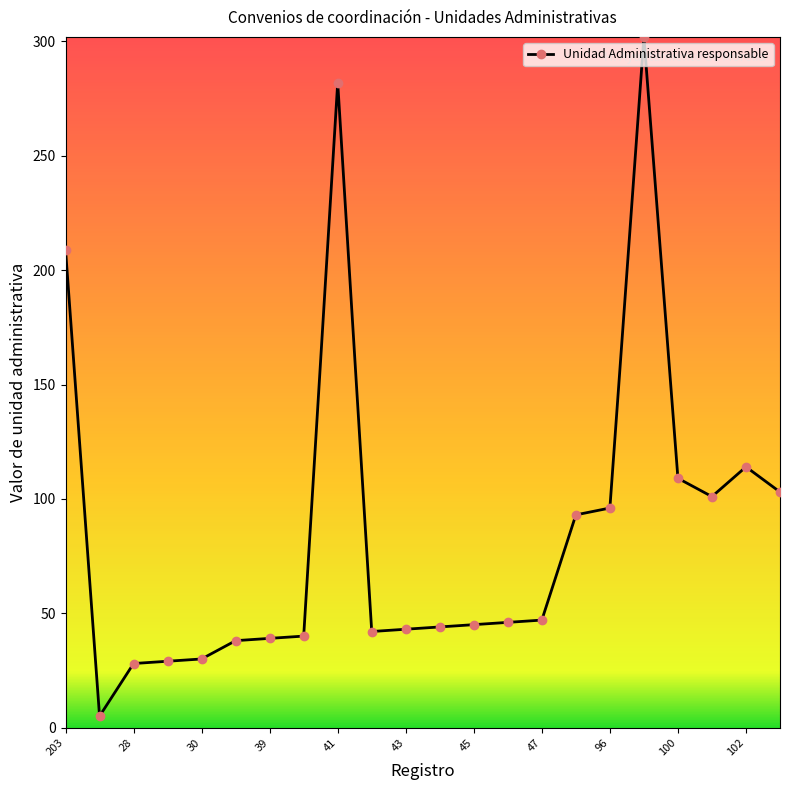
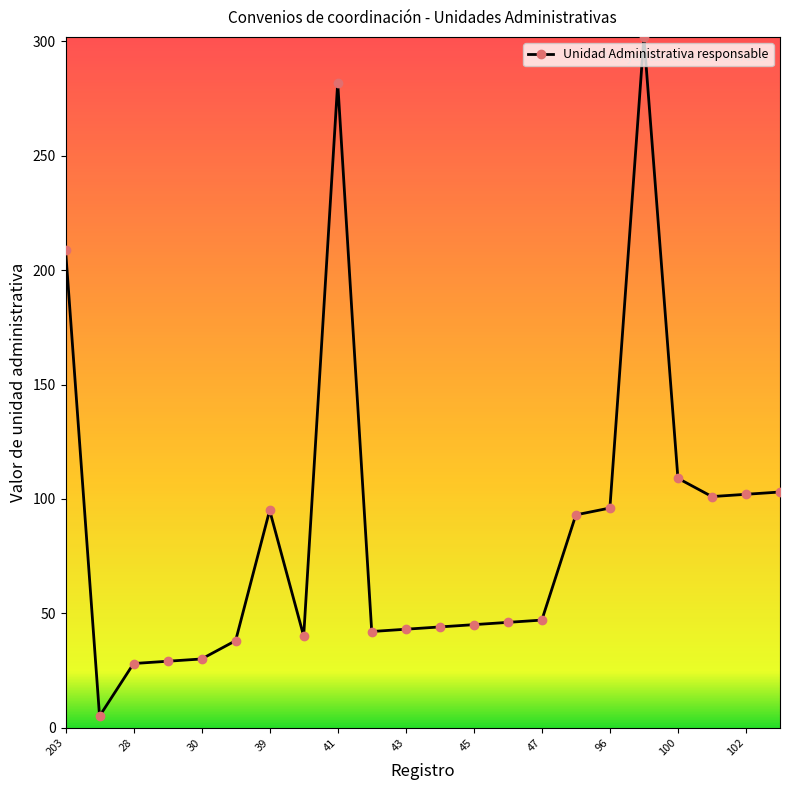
39: 39 -> 95
102: 114 -> 102
